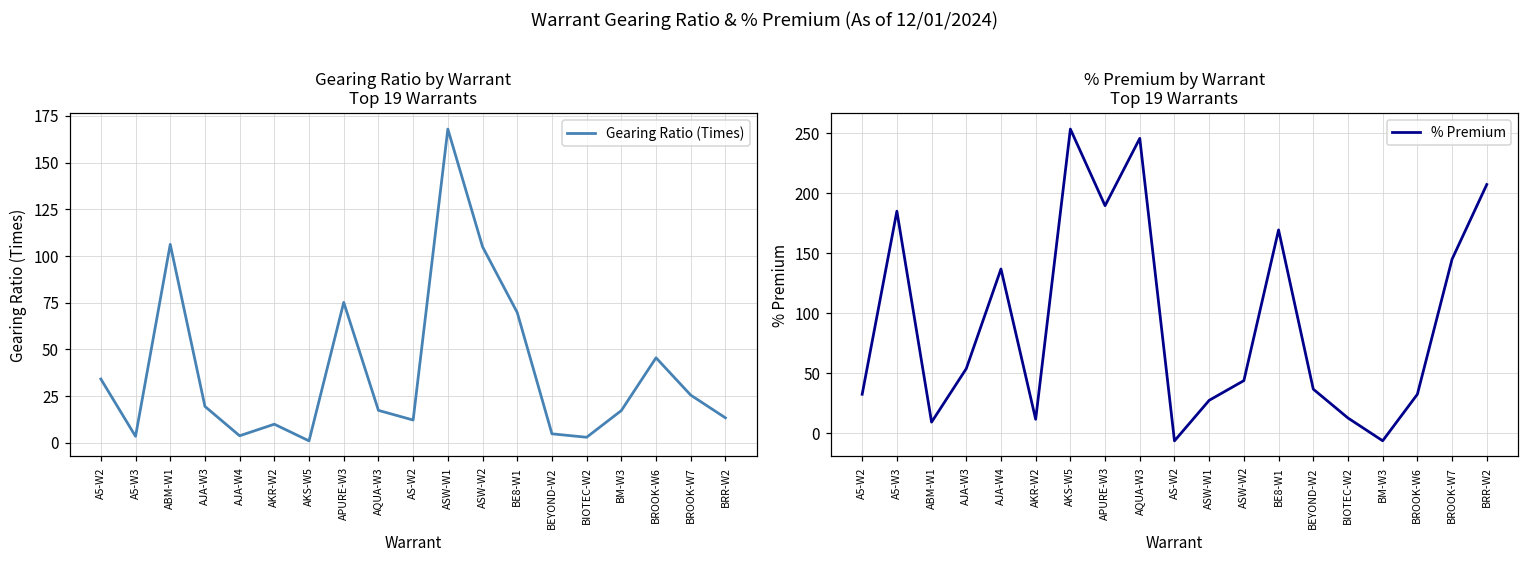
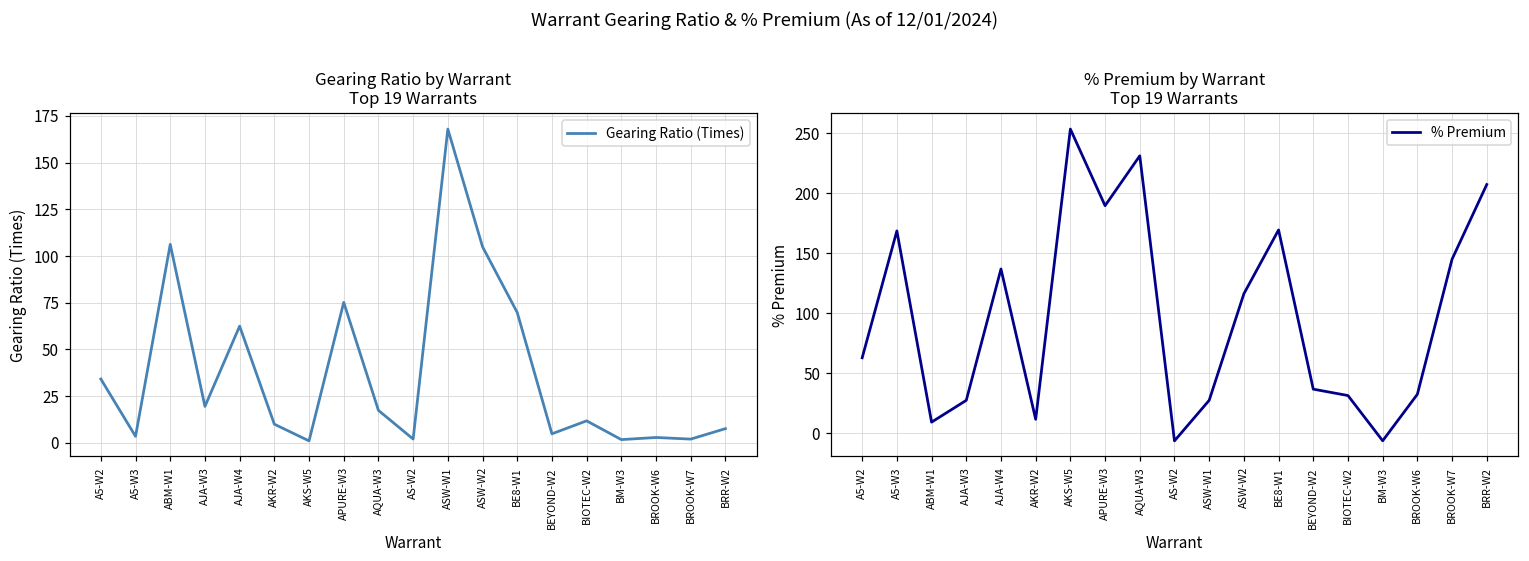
Gearing Ratio by Warrant Top 19 Warrants, AJA-W4: 4 -> 63
Gearing Ratio by Warrant Top 19 Warrants, AS-W2: 12 -> 2
Gearing Ratio by Warrant Top 19 Warrants, BIOTEC-W2: 3 -> 12
Gearing Ratio by Warrant Top 19 Warrants, BM-W3: 17 -> 2
Gearing Ratio by Warrant Top 19 Warrants, BROOK-W6: 46 -> 3
Gearing Ratio by Warrant Top 19 Warrants, BROOK-W7: 26 -> 2
Gearing Ratio by Warrant Top 19 Warrants, BRR-W2: 13 -> 8
% Premium by Warrant Top 19 Warrants, A5-W2: 32 -> 63
% Premium by Warrant Top 19 Warrants, A5-W3: 185 -> 169
% Premium by Warrant Top 19 Warrants, AJA-W3: 54 -> 27
% Premium by Warrant Top 19 Warrants, AQUA-W3: 246 -> 231
% Premium by Warrant Top 19 Warrants, ASW-W2: 44 -> 116
% Premium by Warrant Top 19 Warrants, BIOTEC-W2: 13 -> 31
